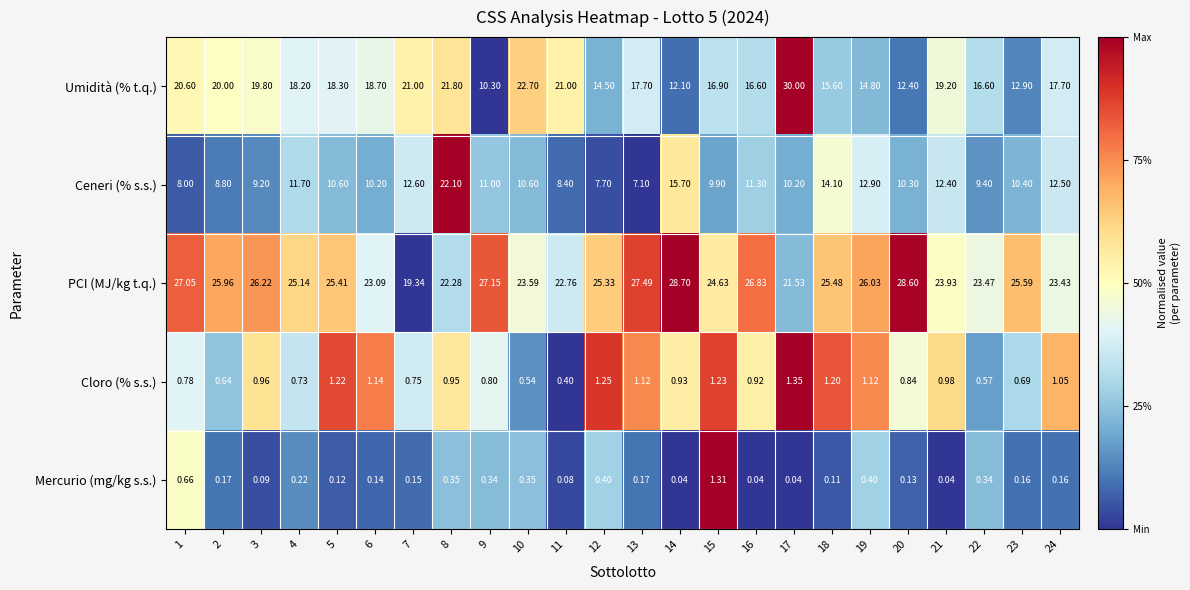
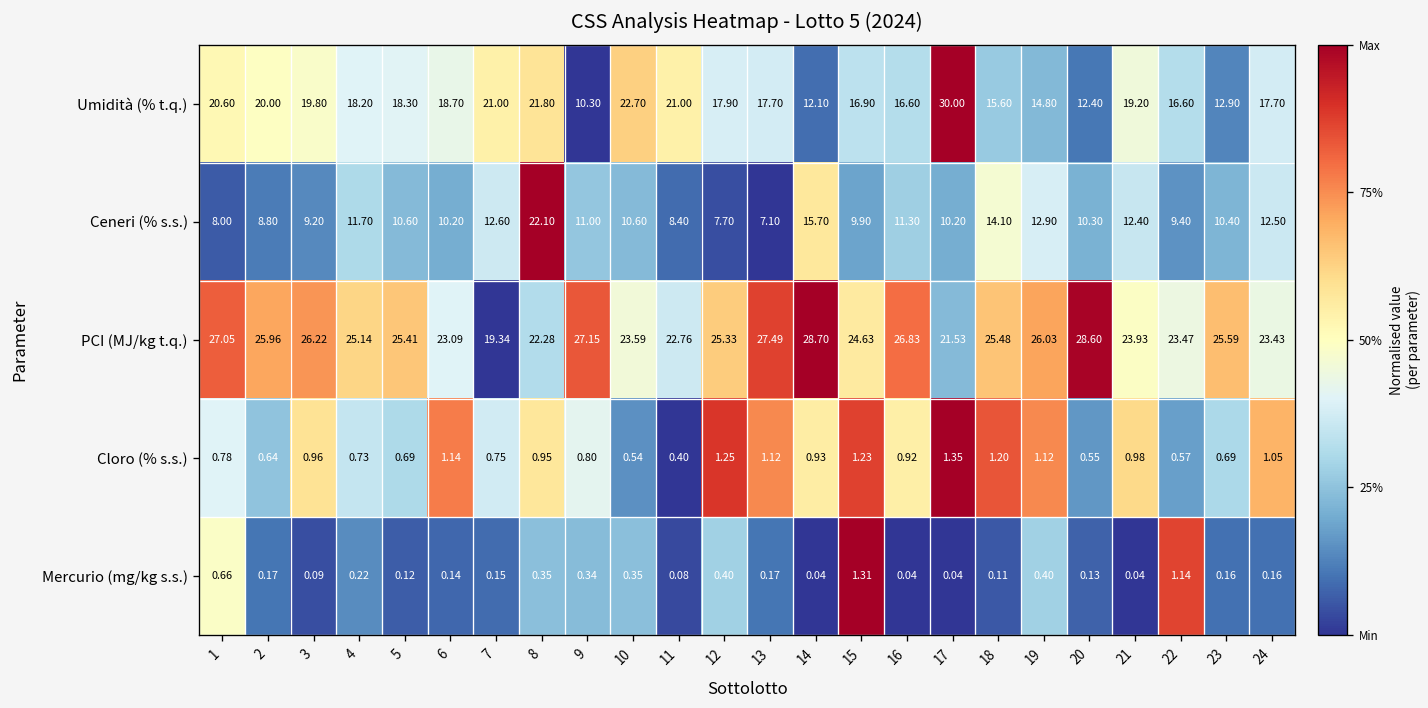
Umidità (% t.q.), 12: 14.50 -> 17.90
Cloro (% s.s.), 5: 1.22 -> 0.69
Cloro (% s.s.), 20: 0.84 -> 0.55
Mercurio (mg/kg s.s.), 22: 0.34 -> 1.14
